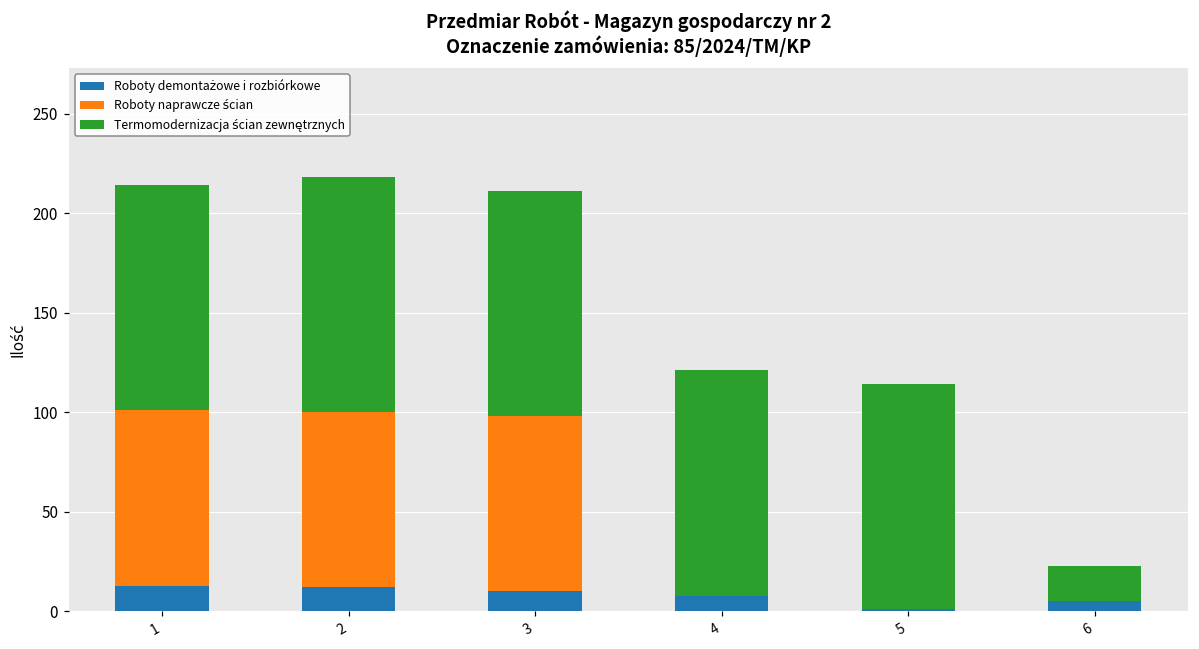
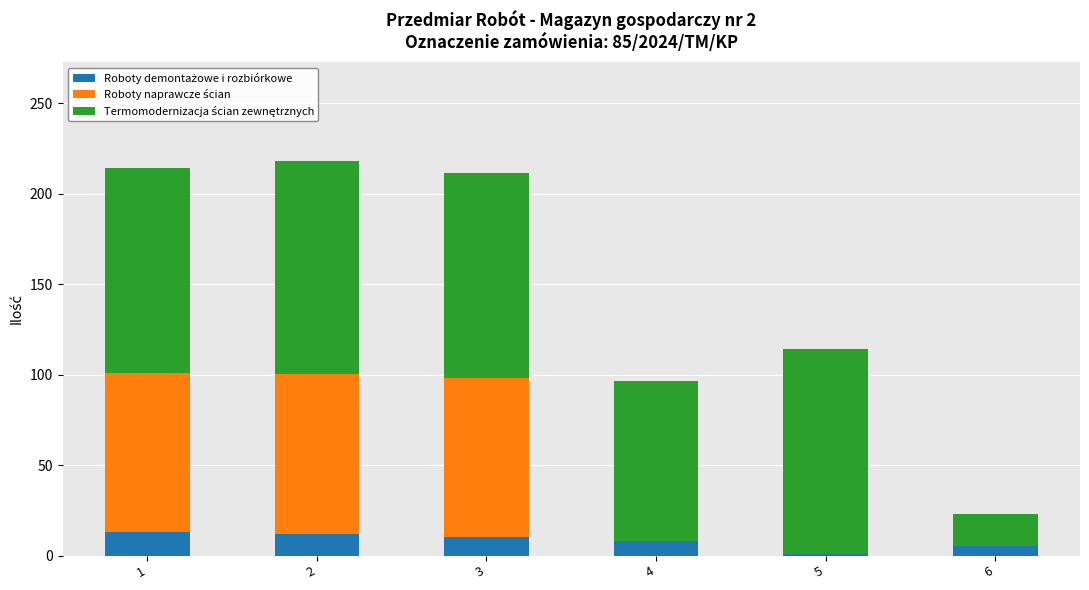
Termomodernizacja ścian zewnętrznych, 4: 113 -> 89
